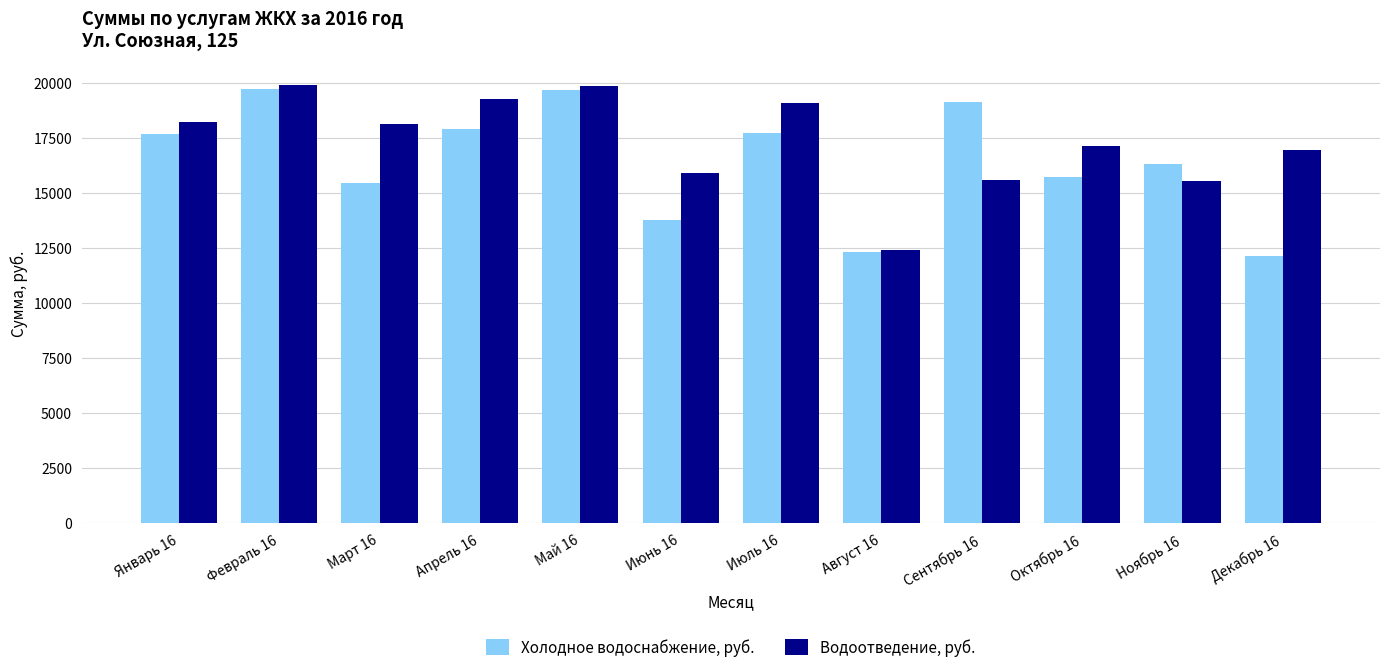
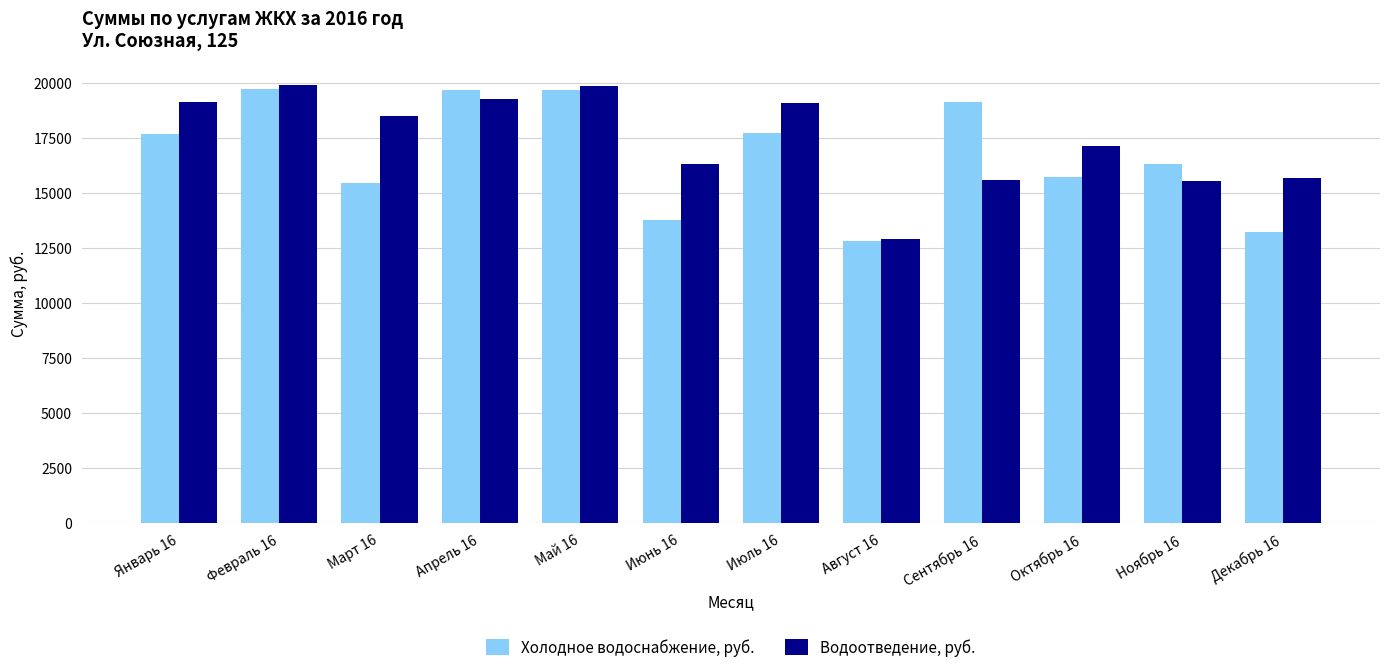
Водоотведение, руб., Январь 16: 18200 -> 19100
Водоотведение, руб., Март 16: 18100 -> 18500
Холодное водоснабжение, руб., Апрель 16: 17900 -> 19700
Водоотведение, руб., Июнь 16: 15900 -> 16300
Холодное водоснабжение, руб., Август 16: 12300 -> 12800
Водоотведение, руб., Август 16: 12400 -> 12900
Холодное водоснабжение, руб., Декабрь 16: 12100 -> 13200
Водоотведение, руб., Декабрь 16: 16900 -> 15700
